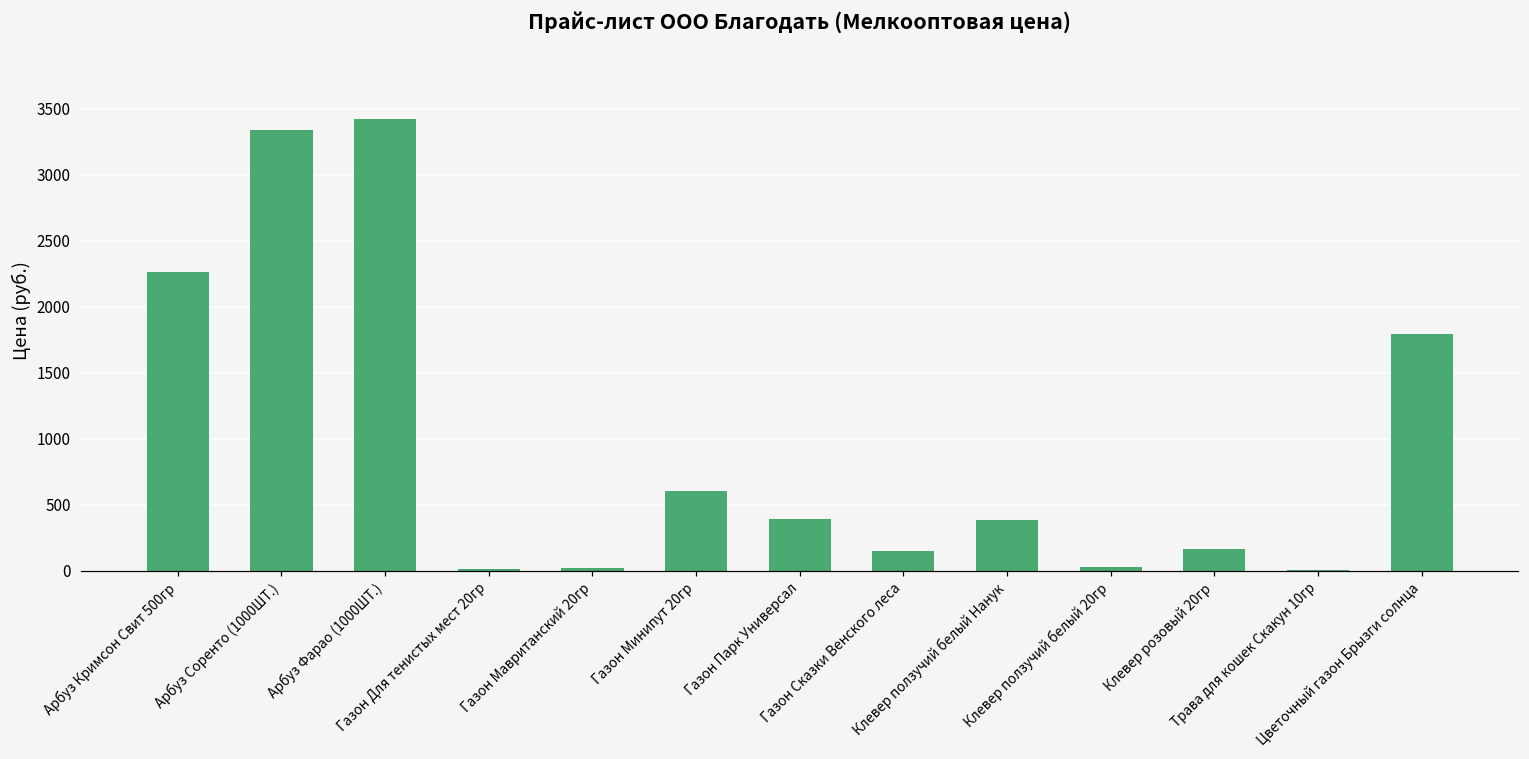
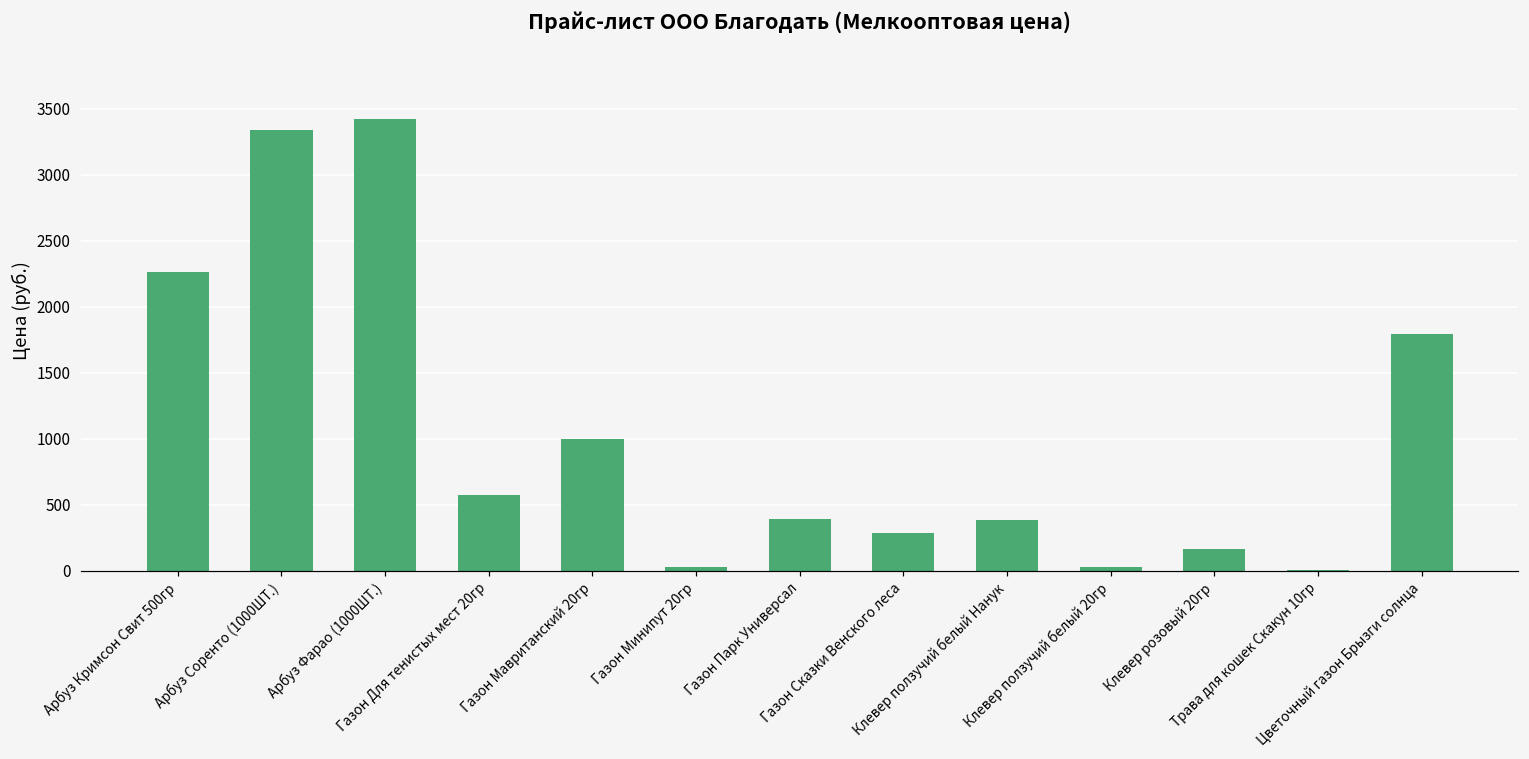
Газон Для тенистых мест 20гр: 10 -> 570
Газон Мавританский 20гр: 20 -> 1000
Газон Минипут 20гр: 600 -> 20
Газон Сказки Венского леса: 150 -> 280
